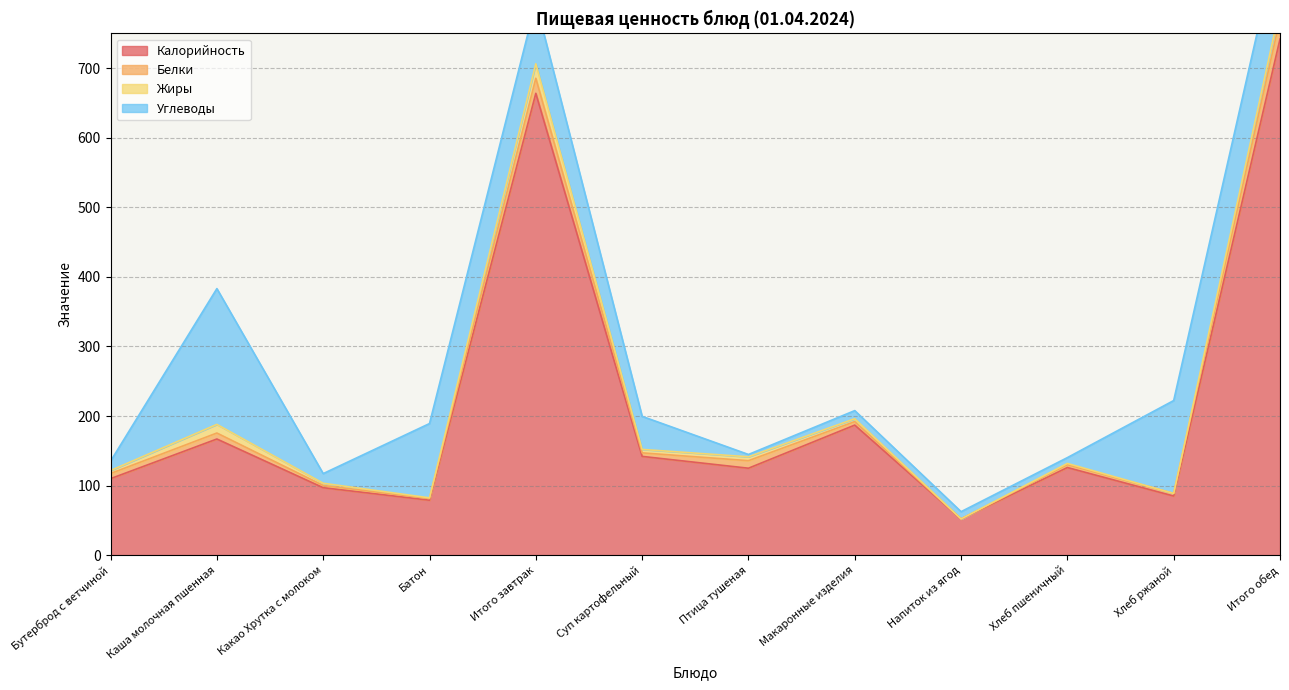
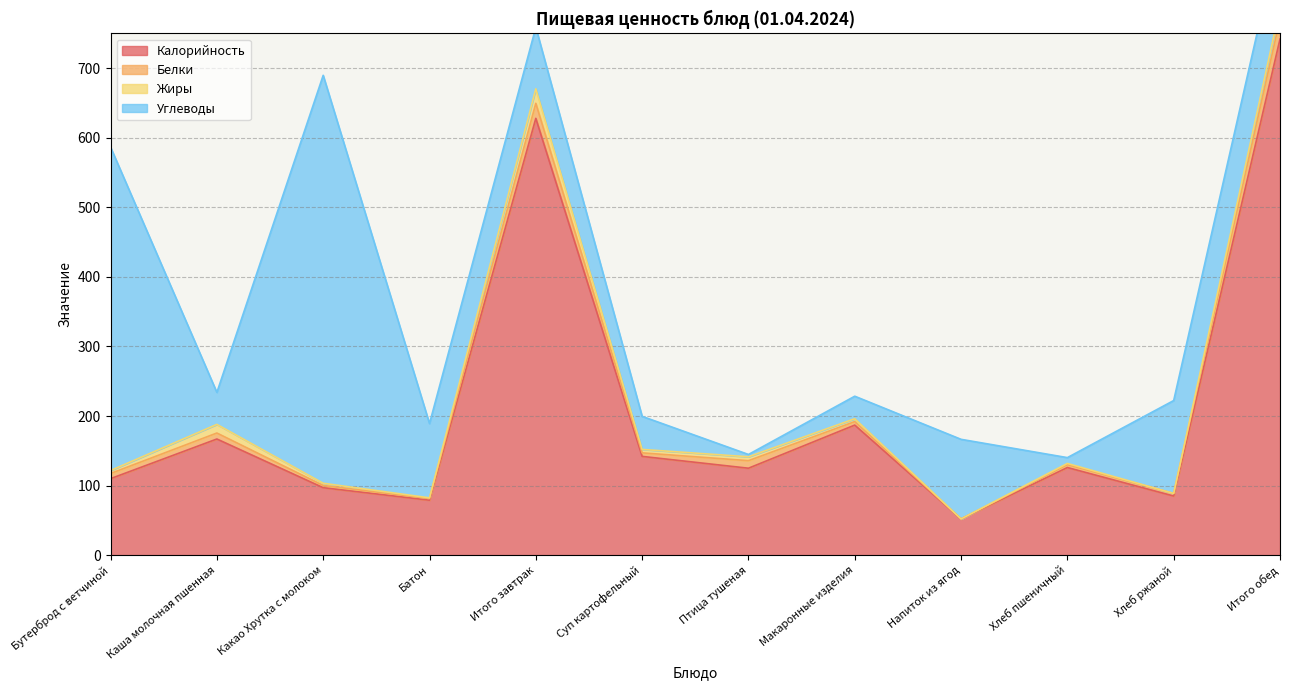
Углеводы, Бутерброд с ветчиной: 10 -> 460
Углеводы, Каша молочная пшенная: 200 -> 50
Углеводы, Какао Хрутка с молоком: 10 -> 590
Калорийность, Итого завтрак: 660 -> 630
Углеводы, Макаронные изделия: 10 -> 30
Углеводы, Напиток из ягод: 10 -> 110
